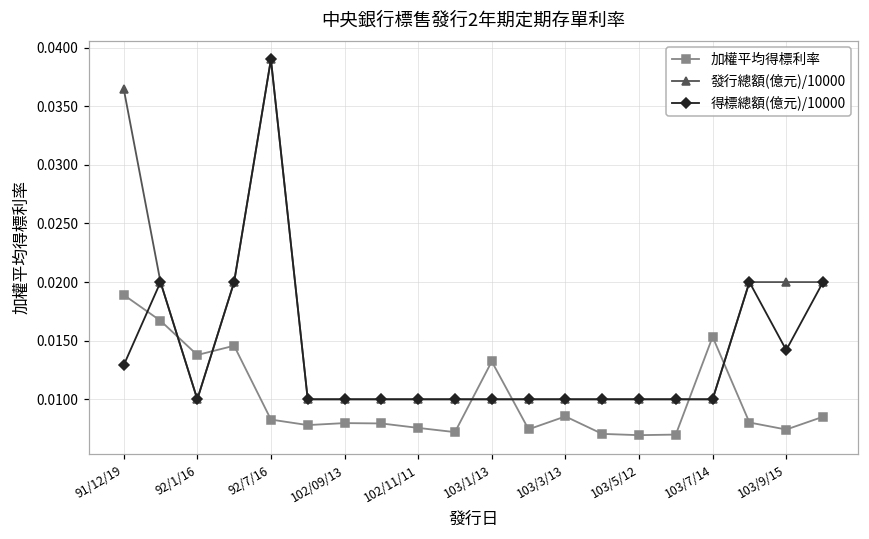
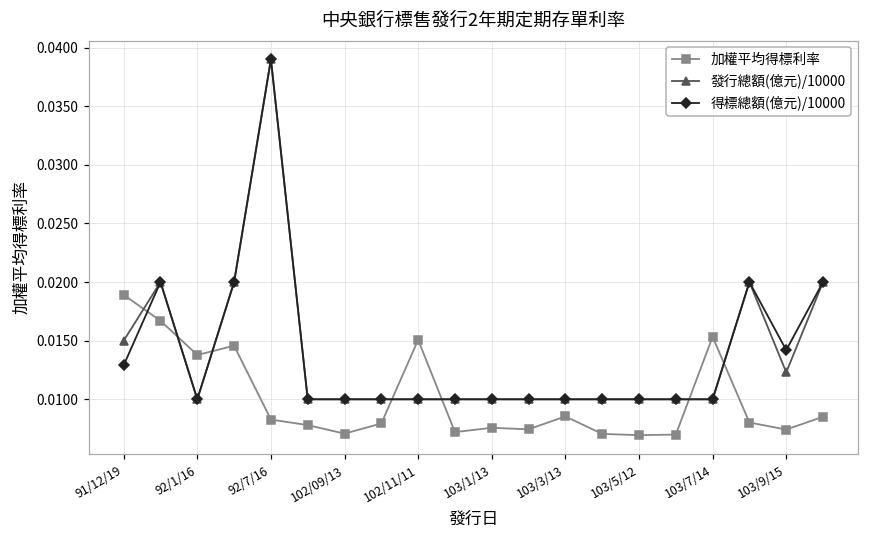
發行總額(億元)/10000, 91/12/19: 0.0365 -> 0.0150
加權平均得標利率, 102/09/13: 0.0080 -> 0.0071
加權平均得標利率, 102/11/11: 0.0076 -> 0.0151
加權平均得標利率, 103/1/13: 0.0132 -> 0.0076
發行總額(億元)/10000, 103/9/15: 0.0200 -> 0.0123
